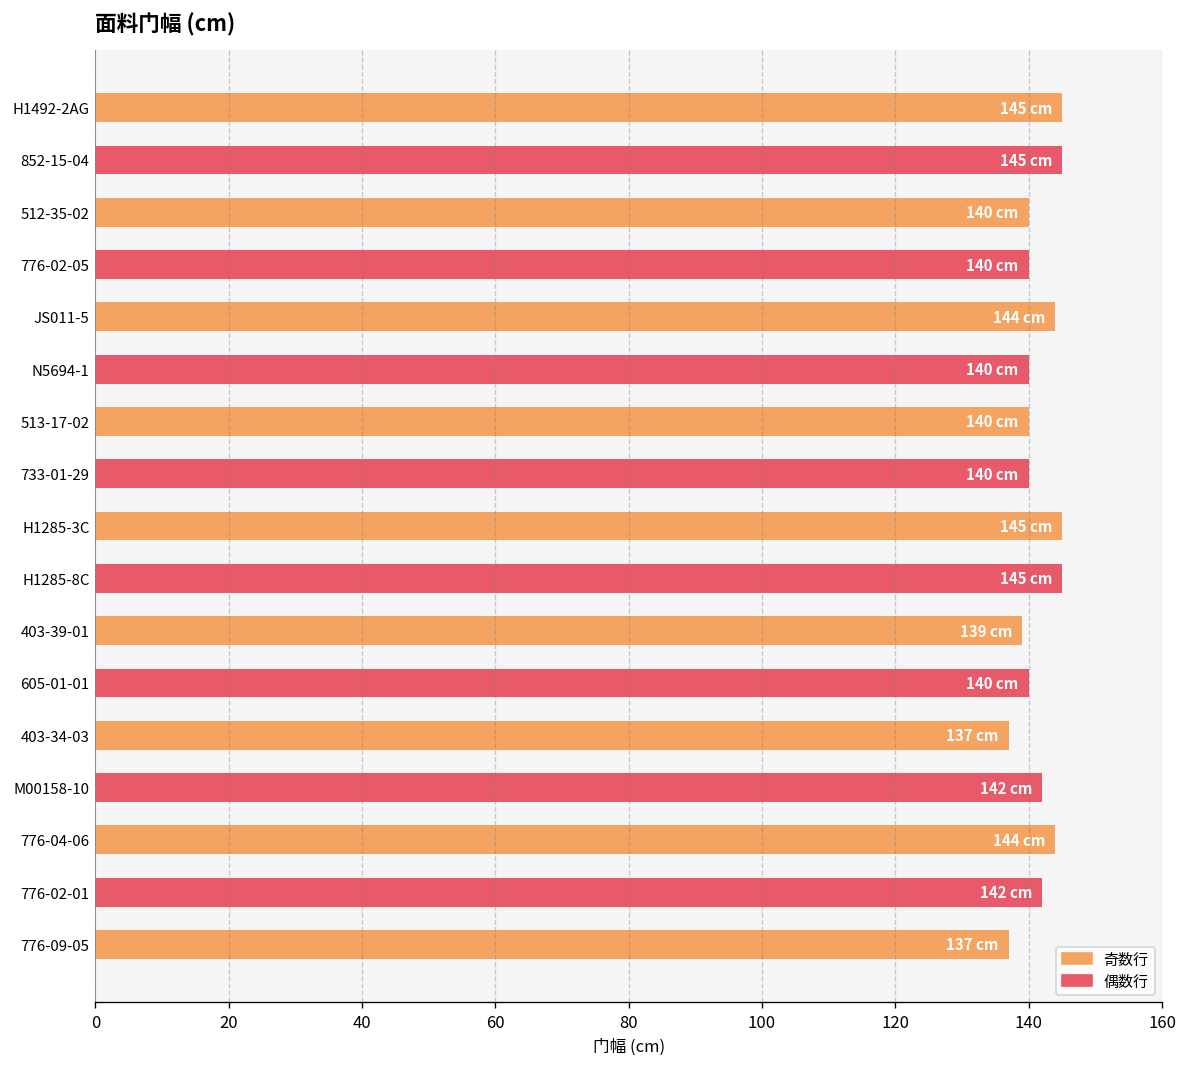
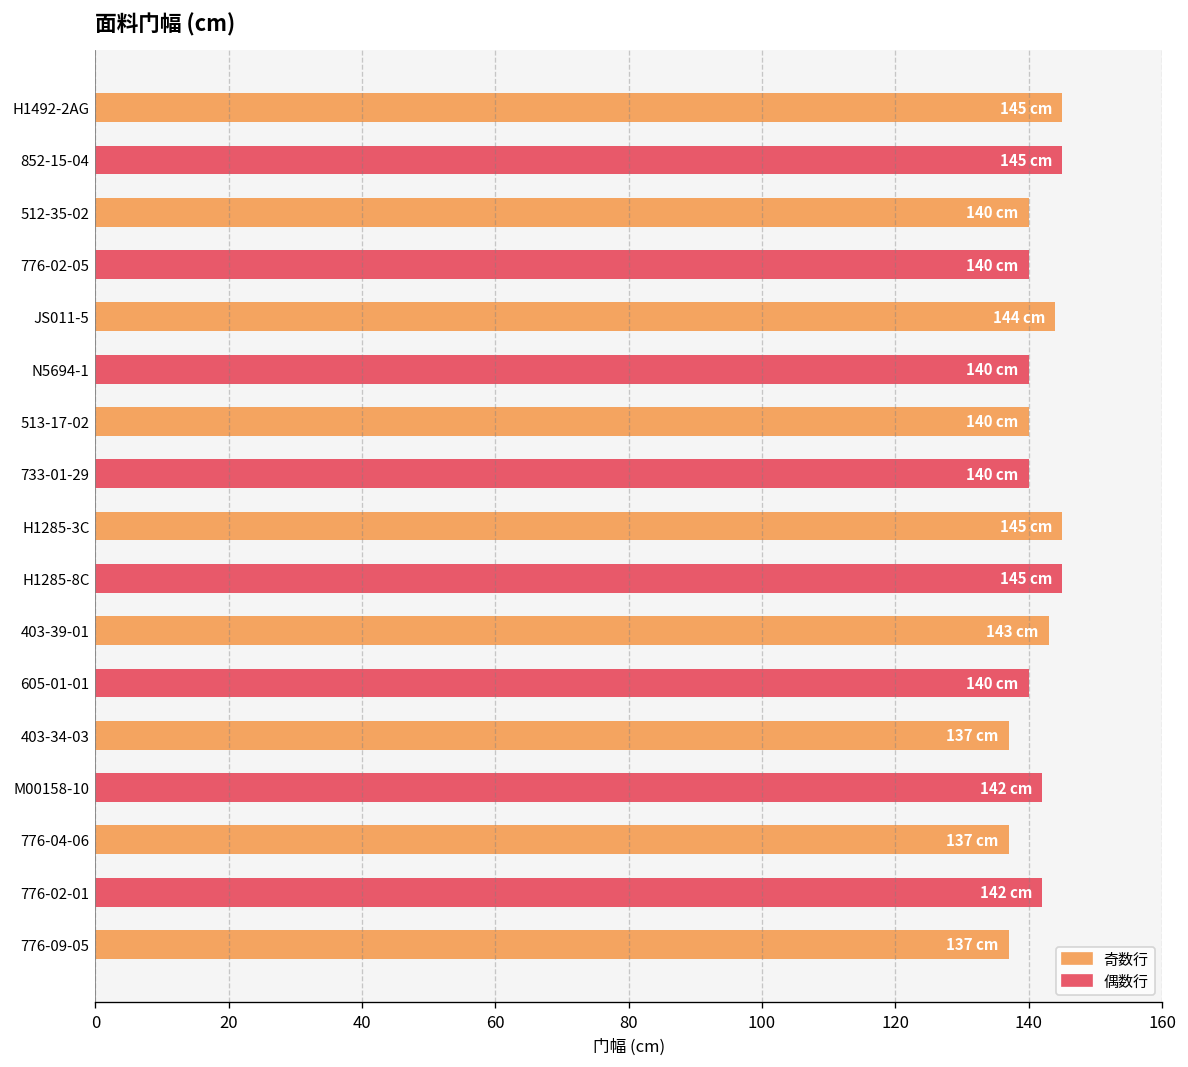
403-39-01: 139 -> 143
776-04-06: 144 -> 137
